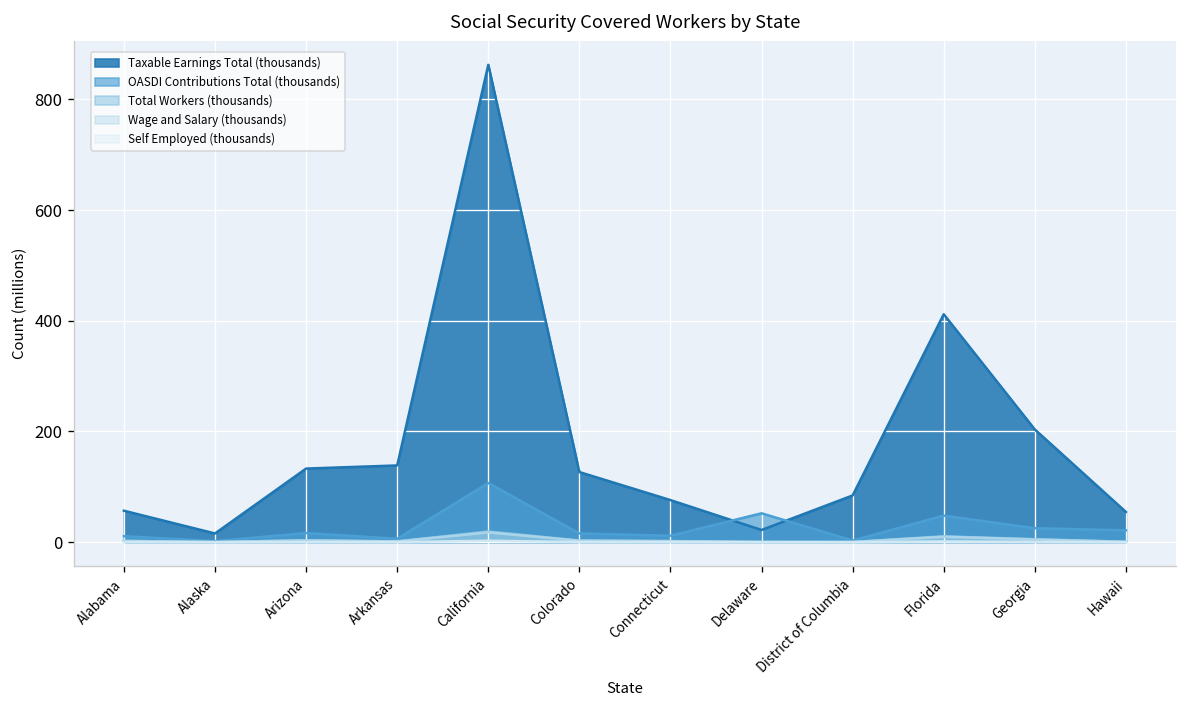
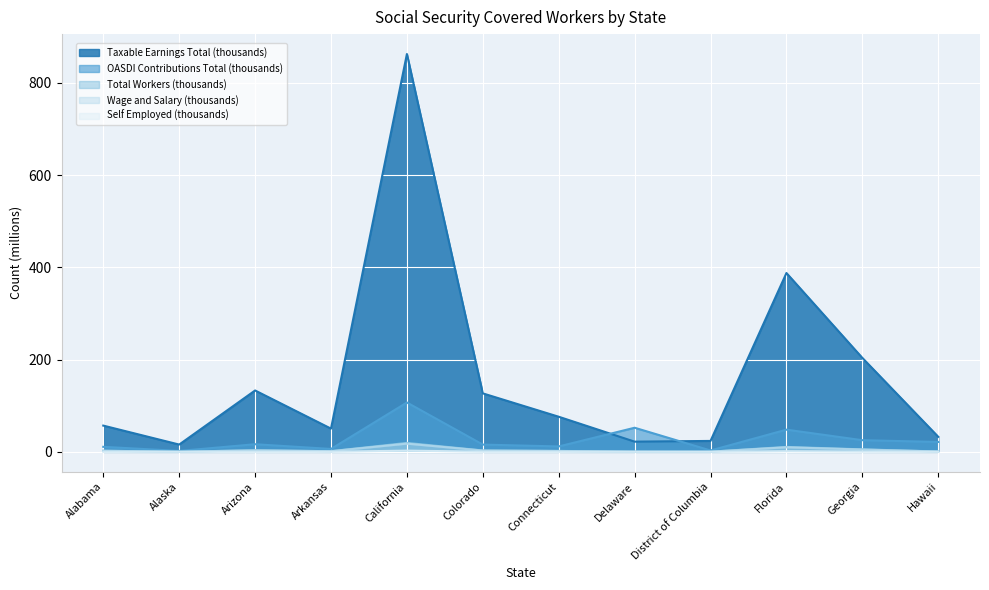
Taxable Earnings Total (thousands), Arkansas: 140 -> 50
Taxable Earnings Total (thousands), District of Columbia: 80 -> 20
Taxable Earnings Total (thousands), Florida: 410 -> 390
Taxable Earnings Total (thousands), Hawaii: 50 -> 30
